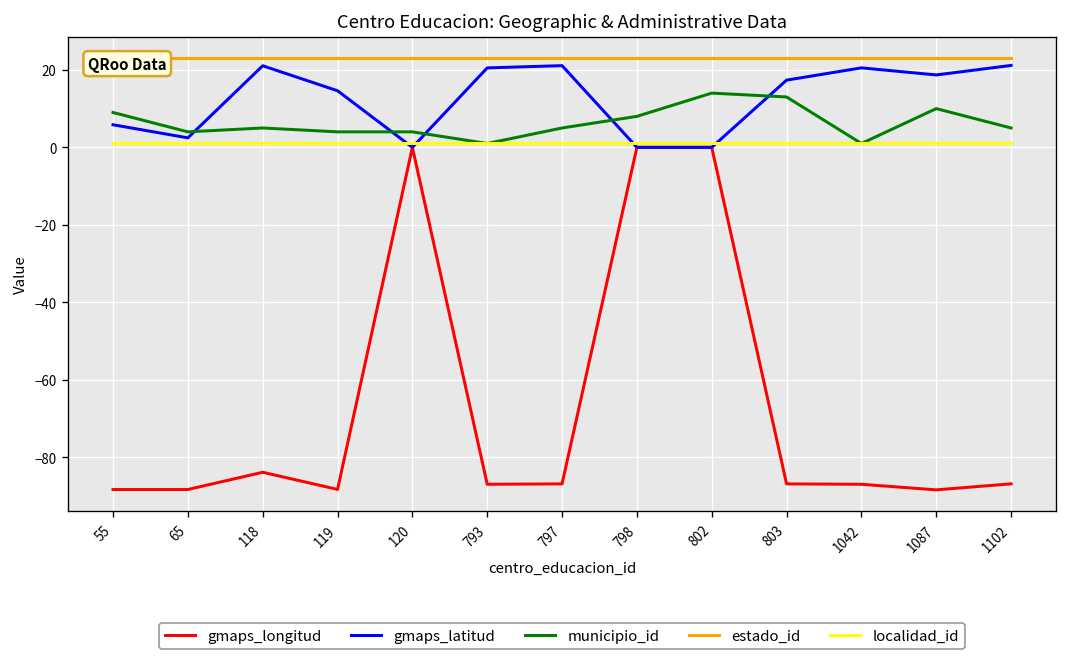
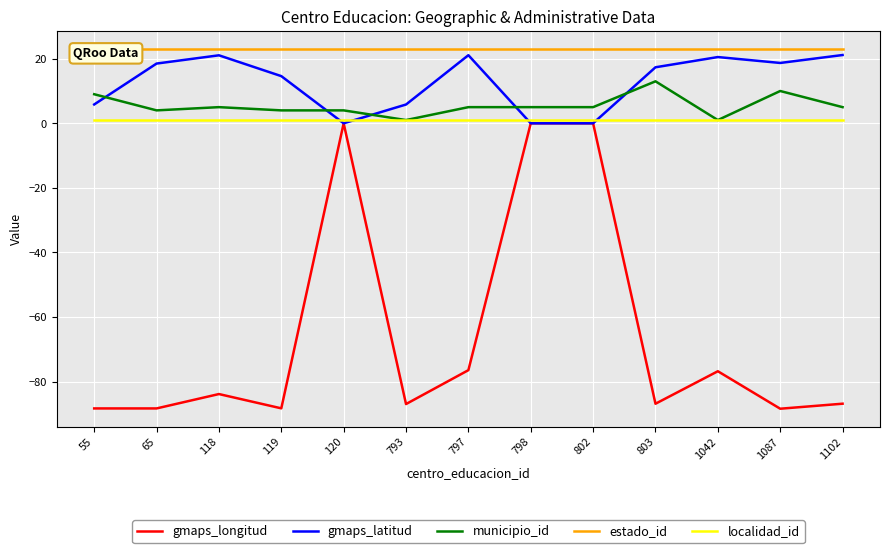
gmaps_latitud, 65: 2 -> 18
gmaps_latitud, 793: 21 -> 6
gmaps_longitud, 797: -87 -> -76
municipio_id, 798: 8 -> 5
municipio_id, 802: 14 -> 5
gmaps_longitud, 1042: -87 -> -77
